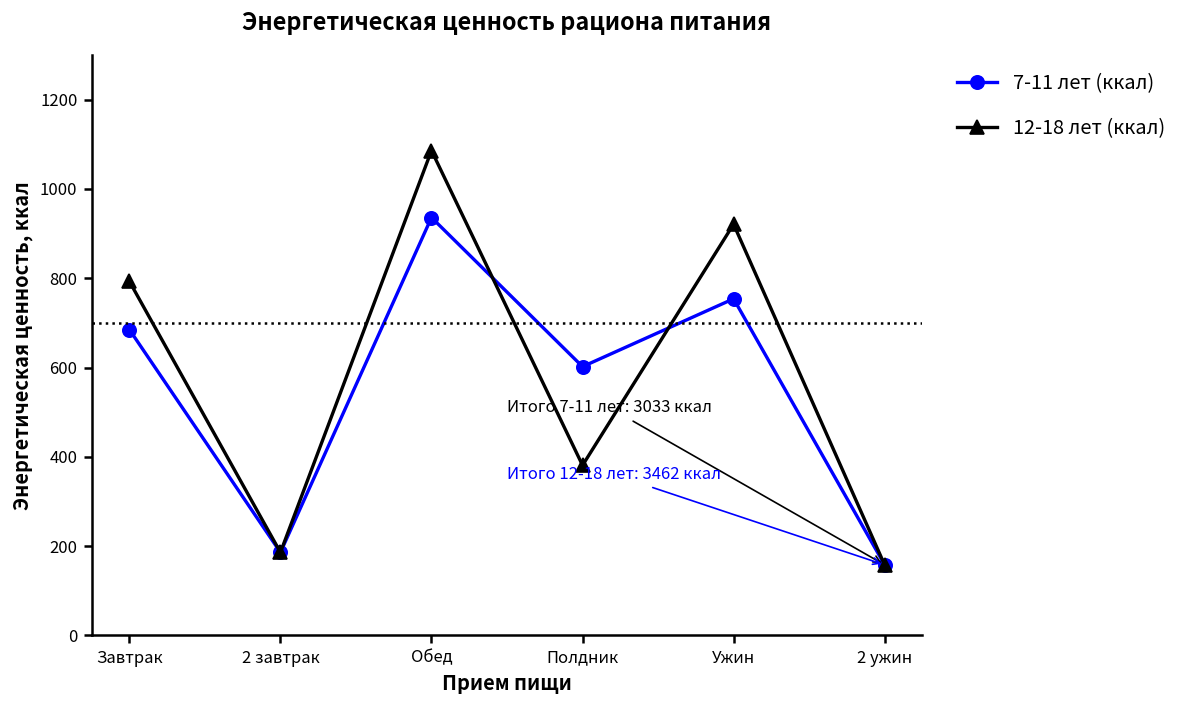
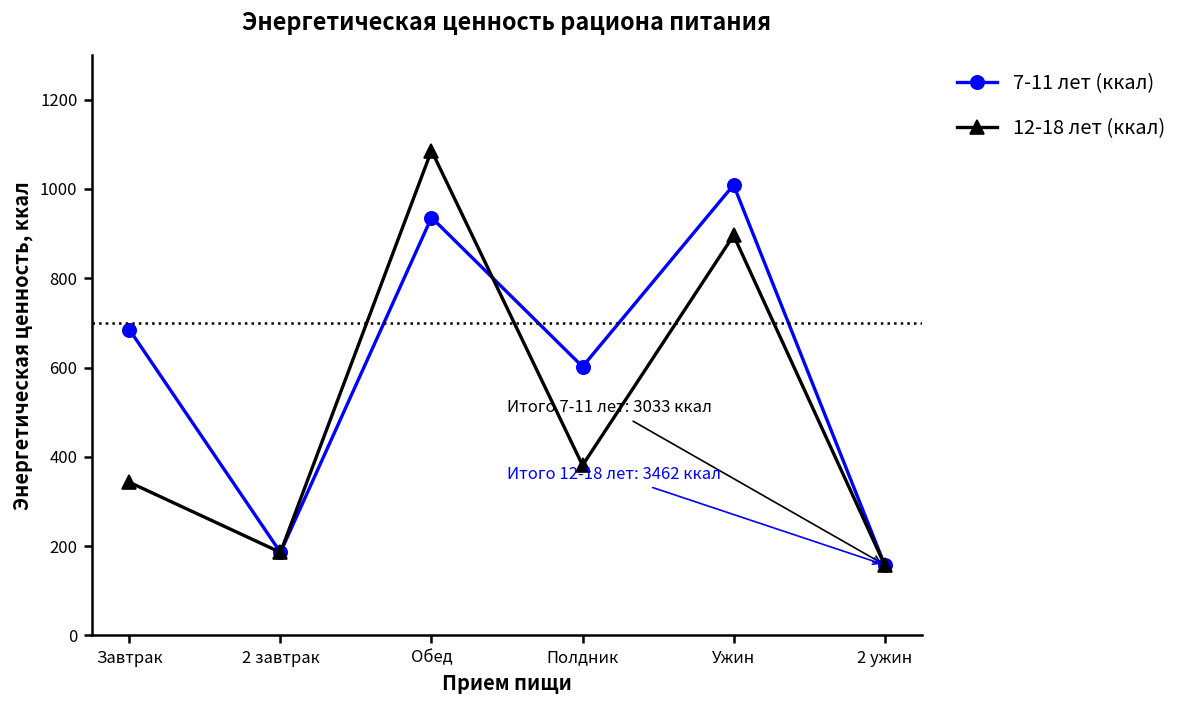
12-18 лет (ккал), Завтрак: 790 -> 340
7-11 лет (ккал), Ужин: 750 -> 1010
12-18 лет (ккал), Ужин: 920 -> 900
